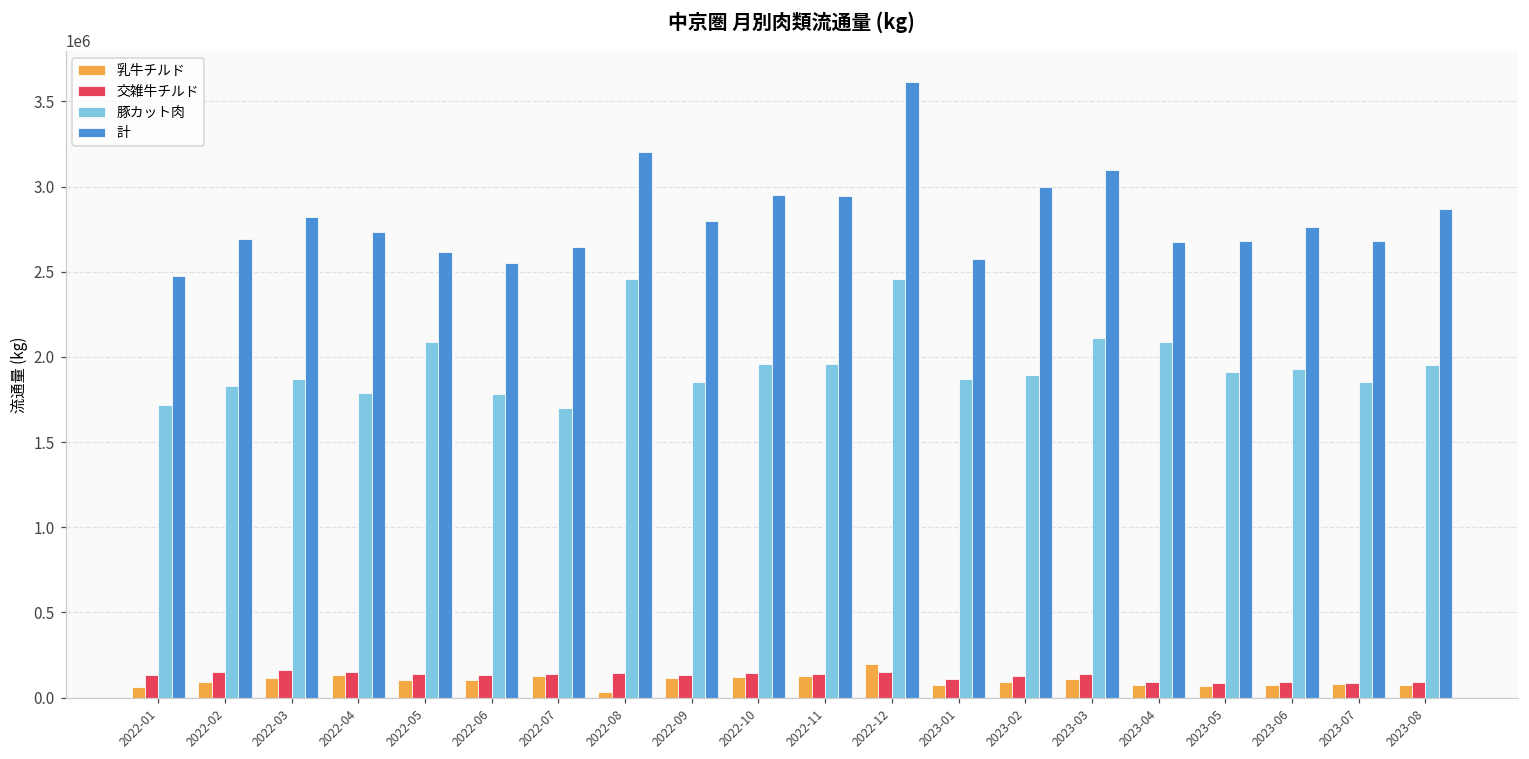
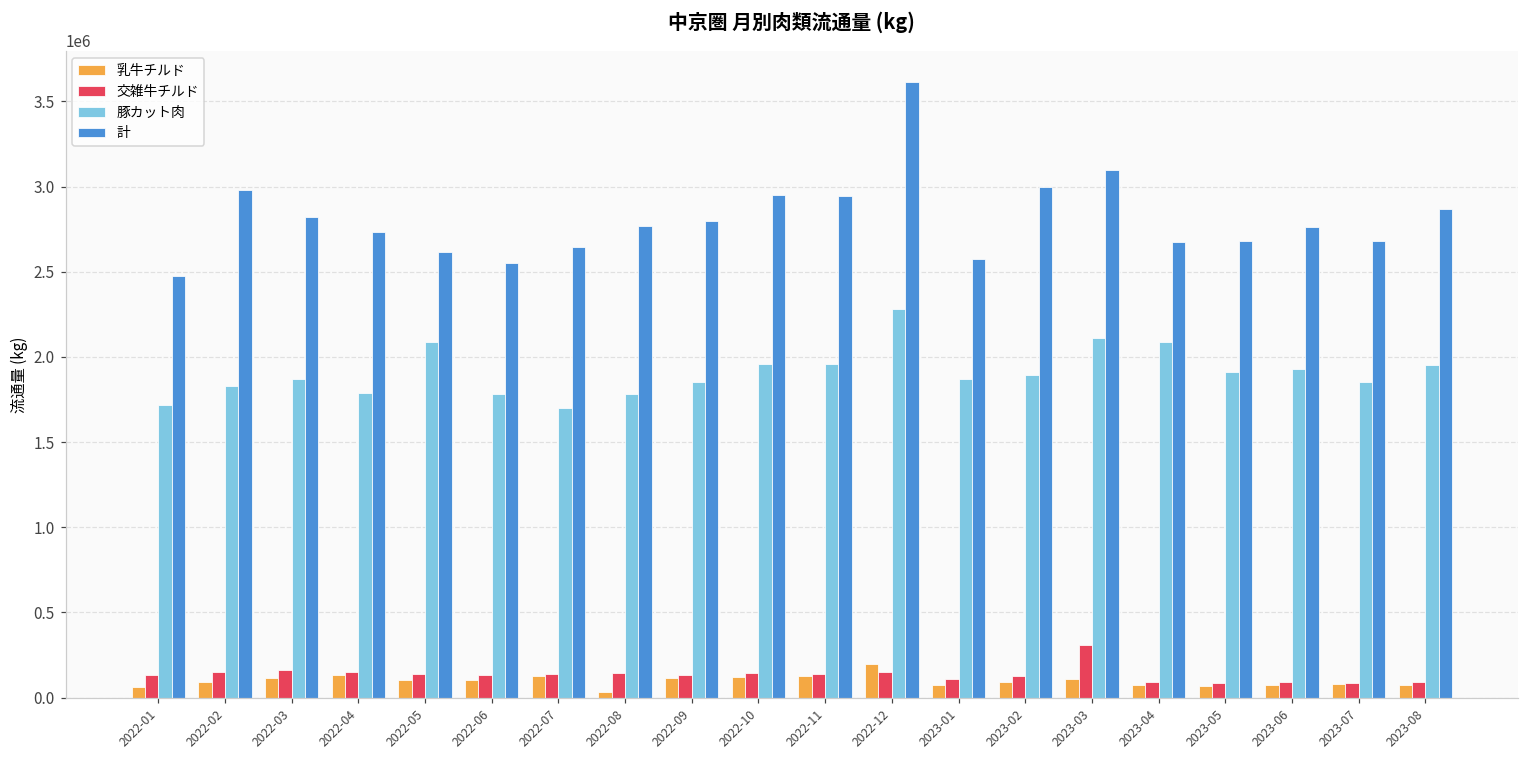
計, 2022-02: 2700000 -> 2980000
豚カット肉, 2022-08: 2460000 -> 1780000
計, 2022-08: 3210000 -> 2770000
豚カット肉, 2022-12: 2460000 -> 2280000
交雑牛チルド, 2023-03: 140000 -> 310000
